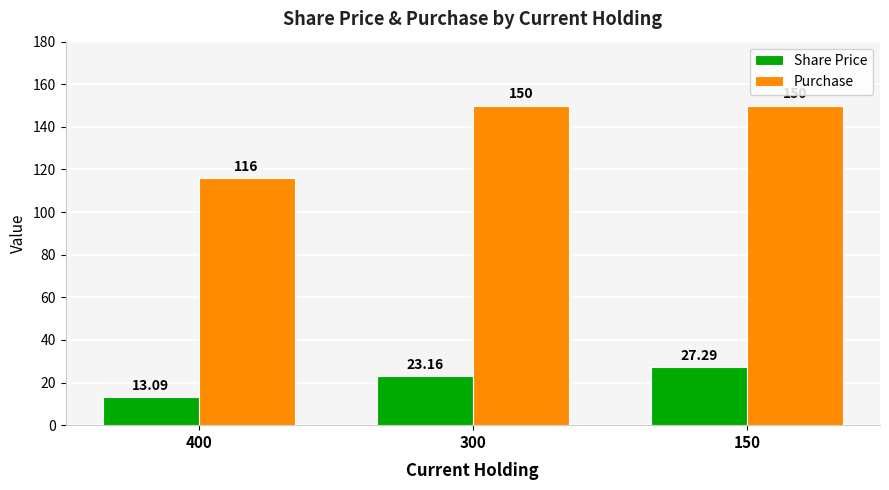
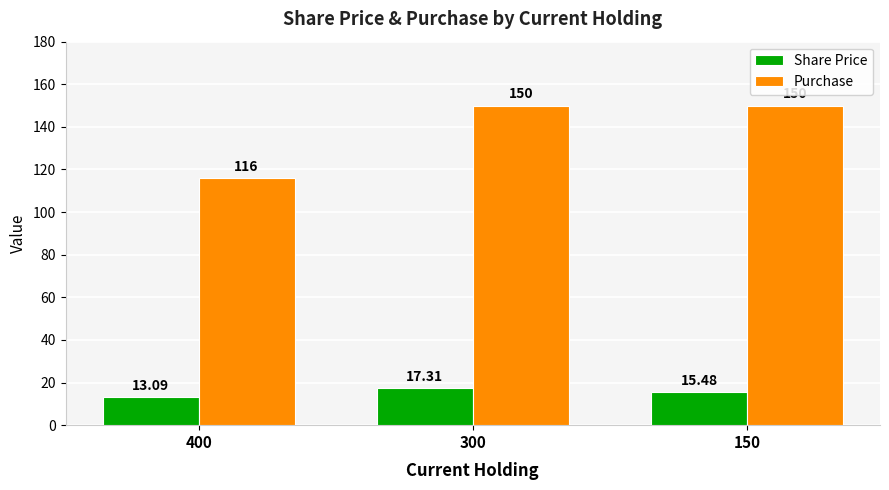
Share Price, 300: 23.16 -> 17.31
Share Price, 150: 27.29 -> 15.48
